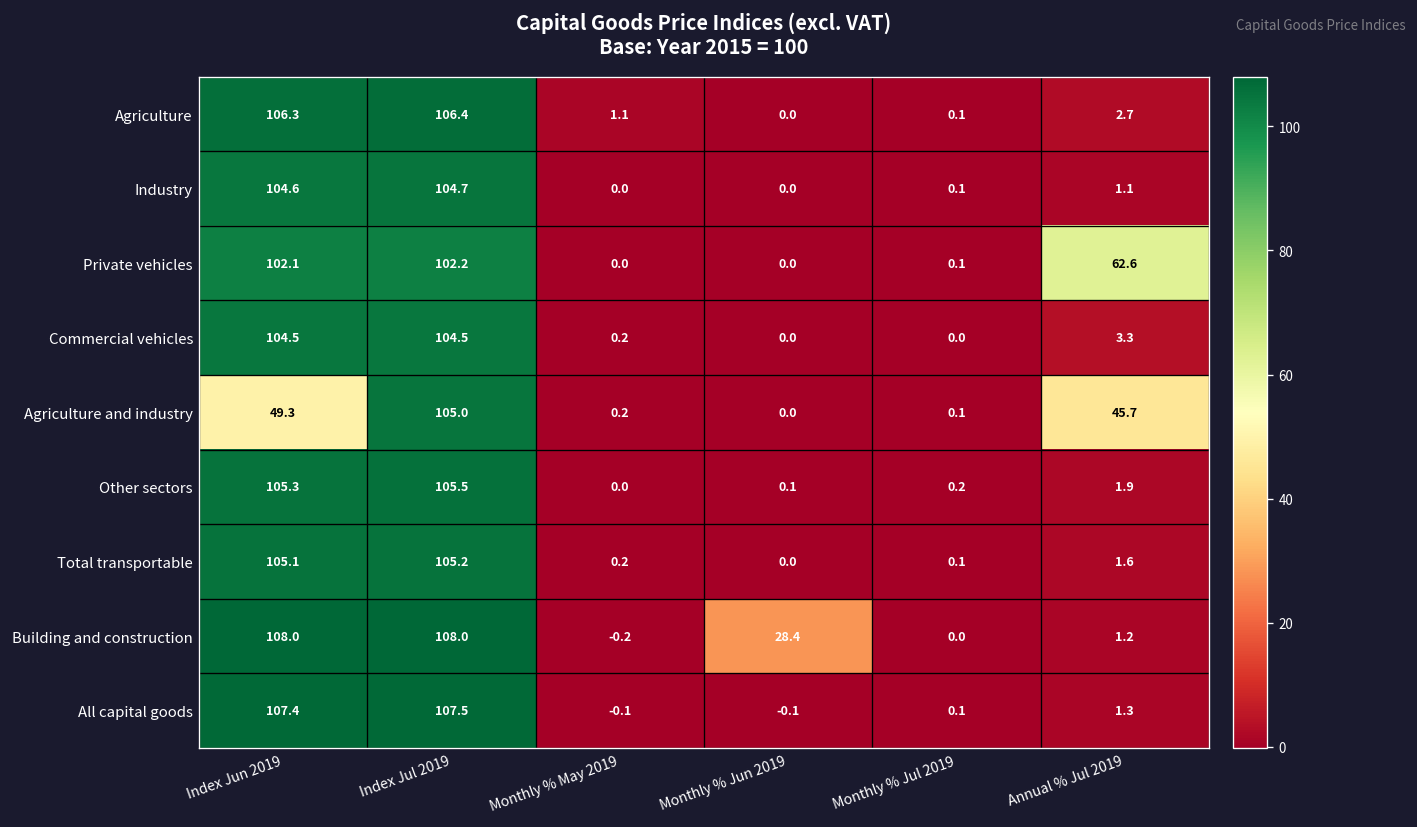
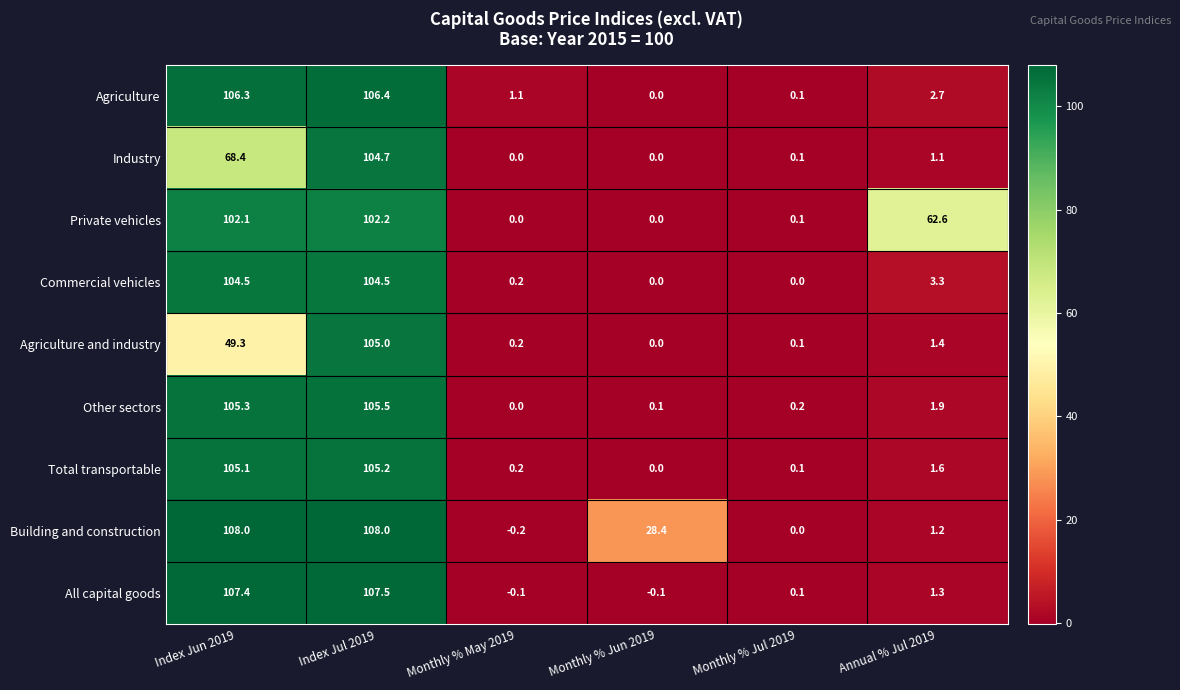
Industry, Index Jun 2019: 104.6 -> 68.4
Agriculture and industry, Annual % Jul 2019: 45.7 -> 1.4
